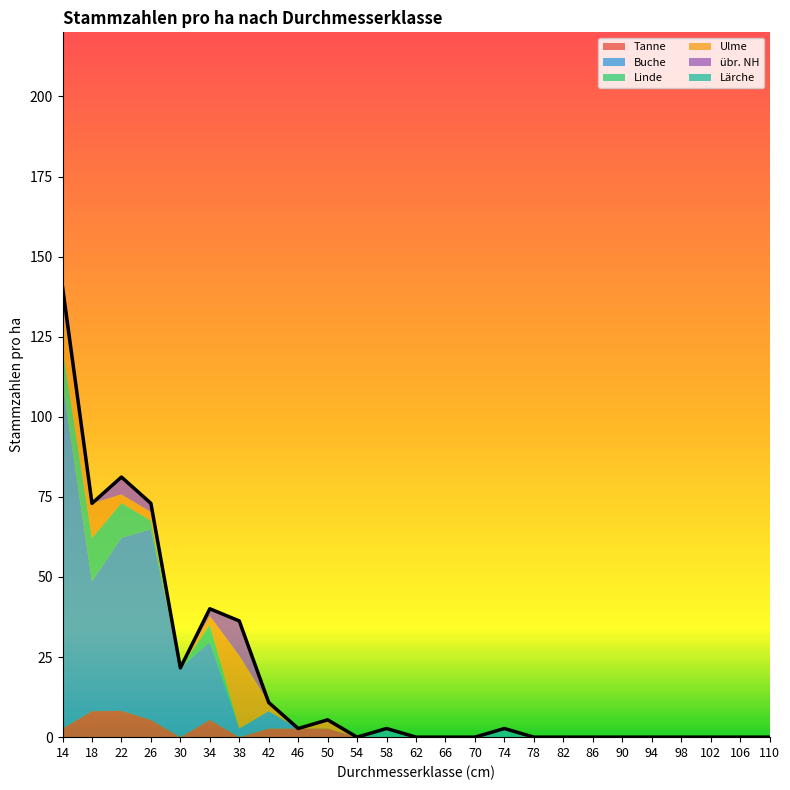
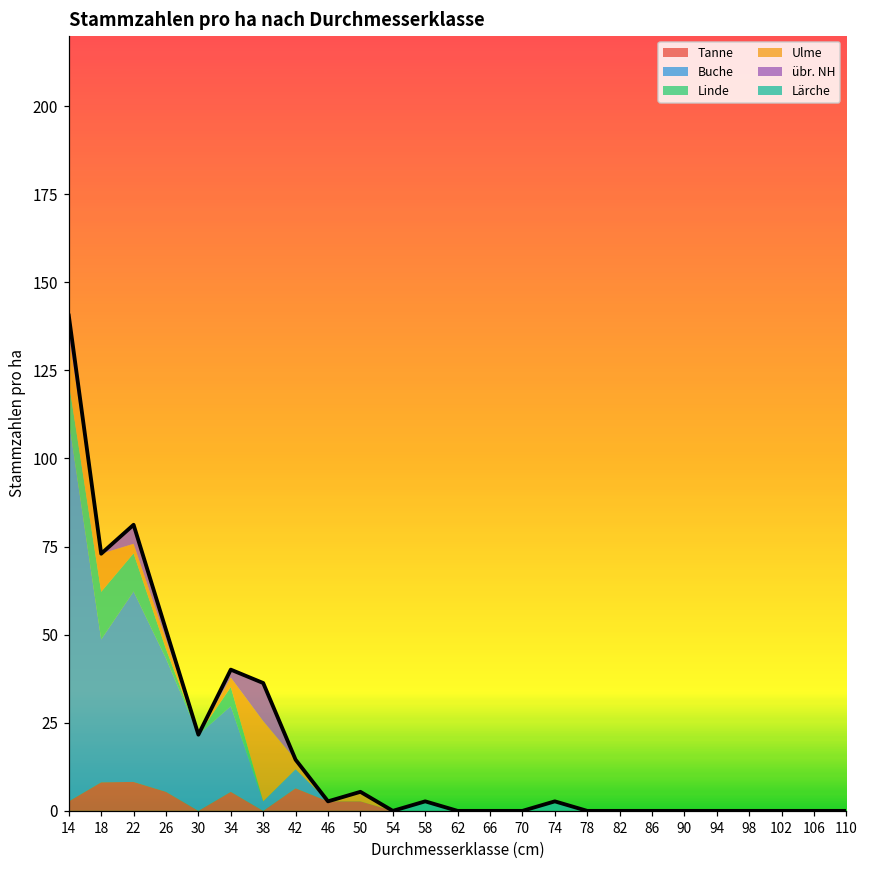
Buche, 26: 59 -> 38
Tanne, 42: 3 -> 6
